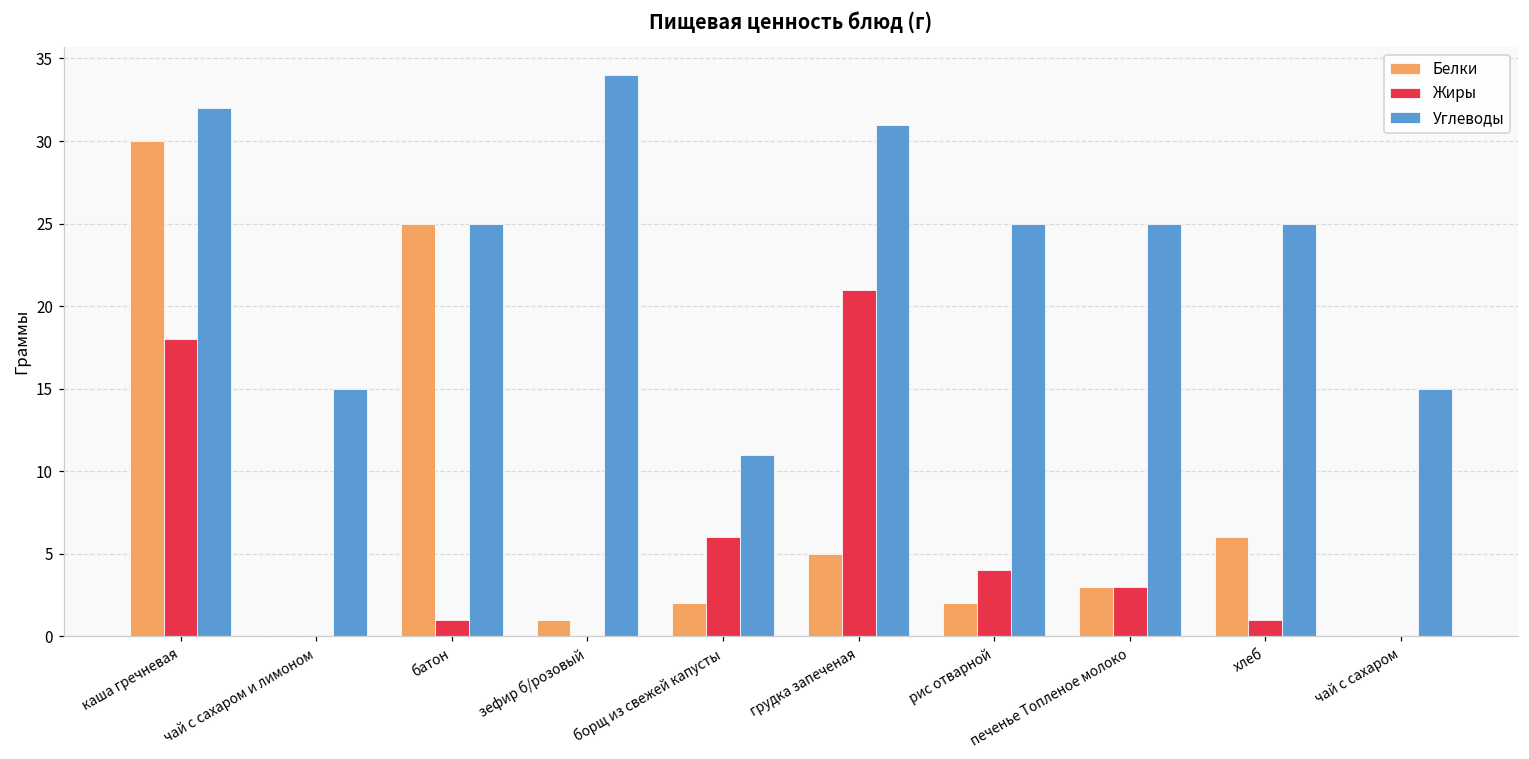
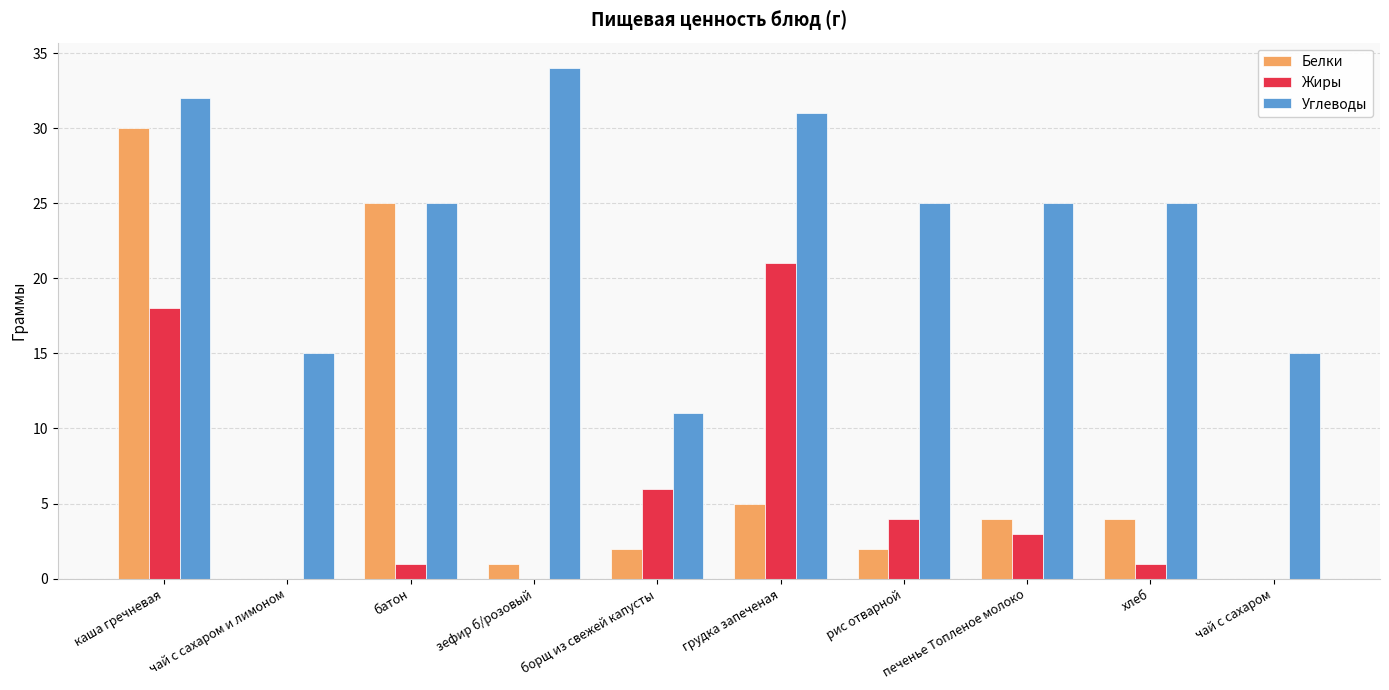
Белки, печенье Топленое молоко: 3 -> 4
Белки, хлеб: 6 -> 4
